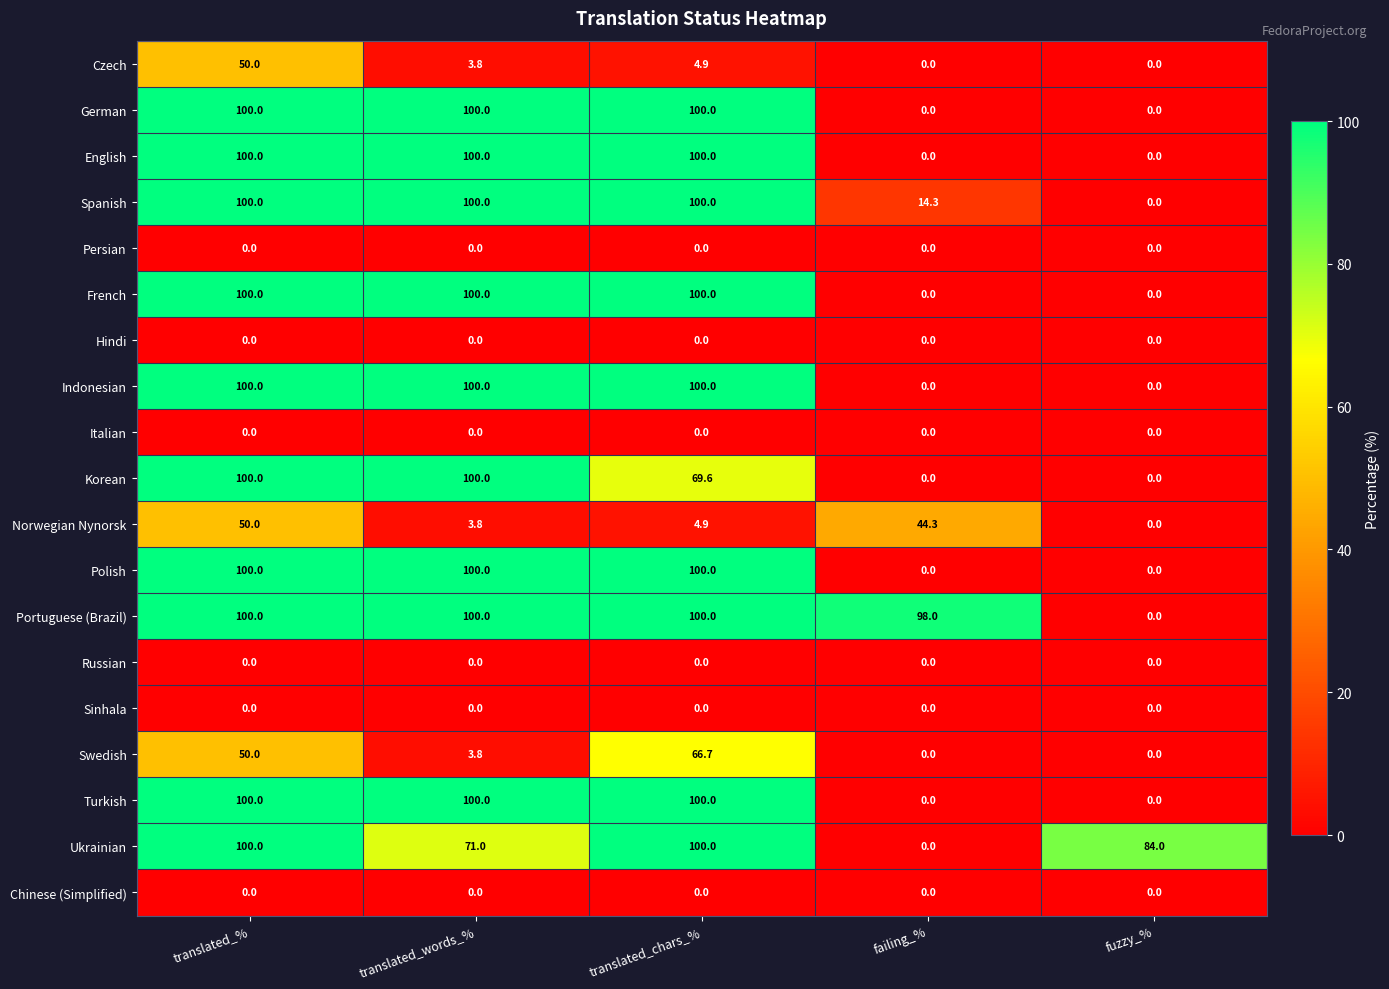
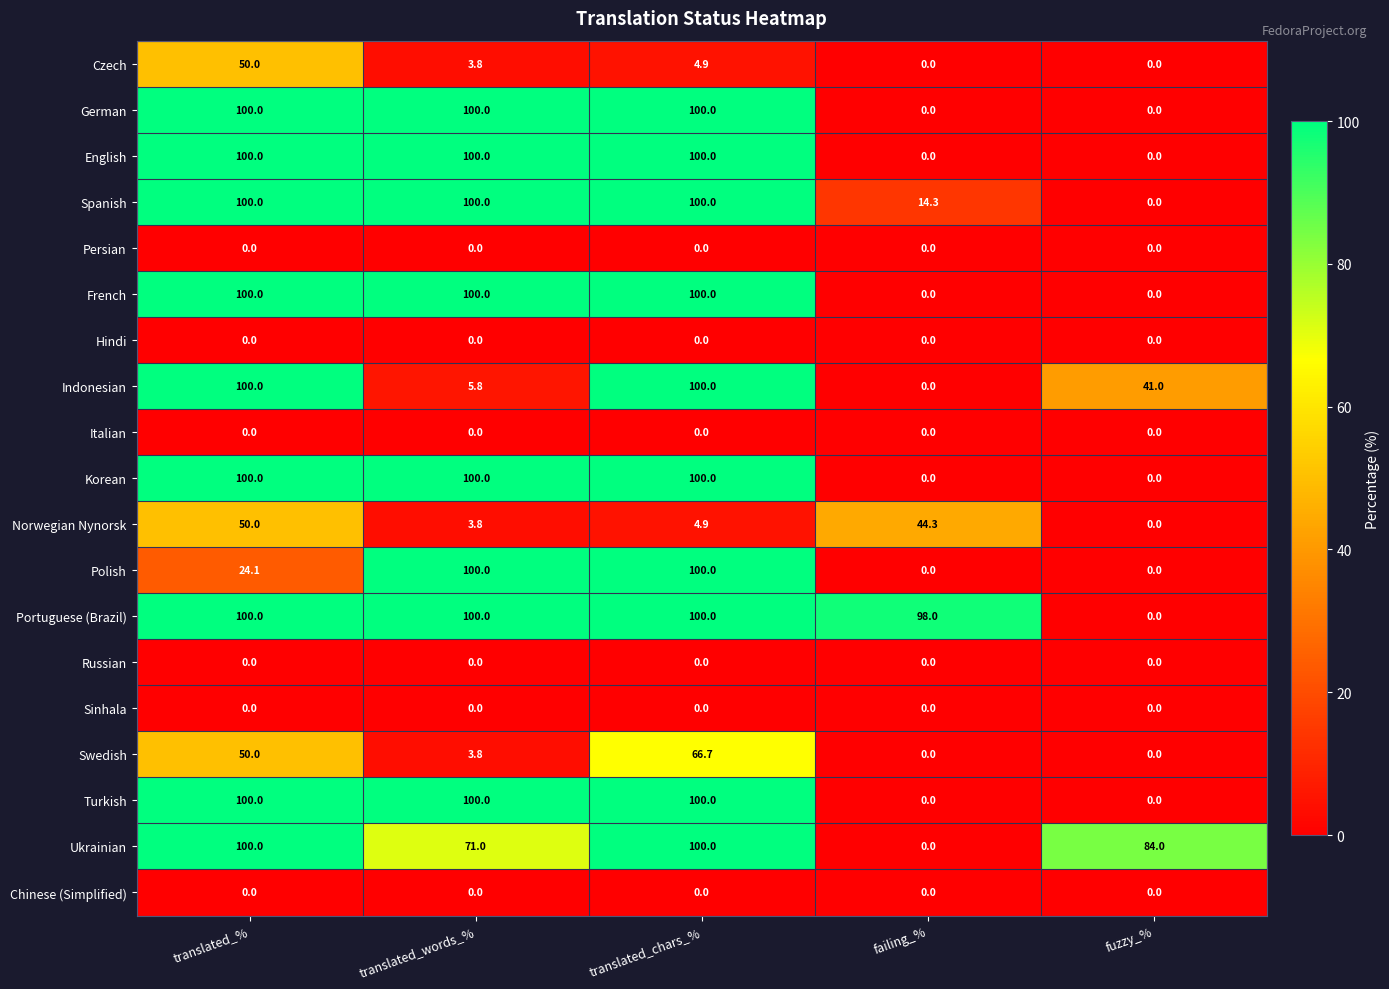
Indonesian, translated_words_%: 100.0 -> 5.8
Indonesian, fuzzy_%: 0.0 -> 41.0
Korean, translated_chars_%: 69.6 -> 100.0
Polish, translated_%: 100.0 -> 24.1
